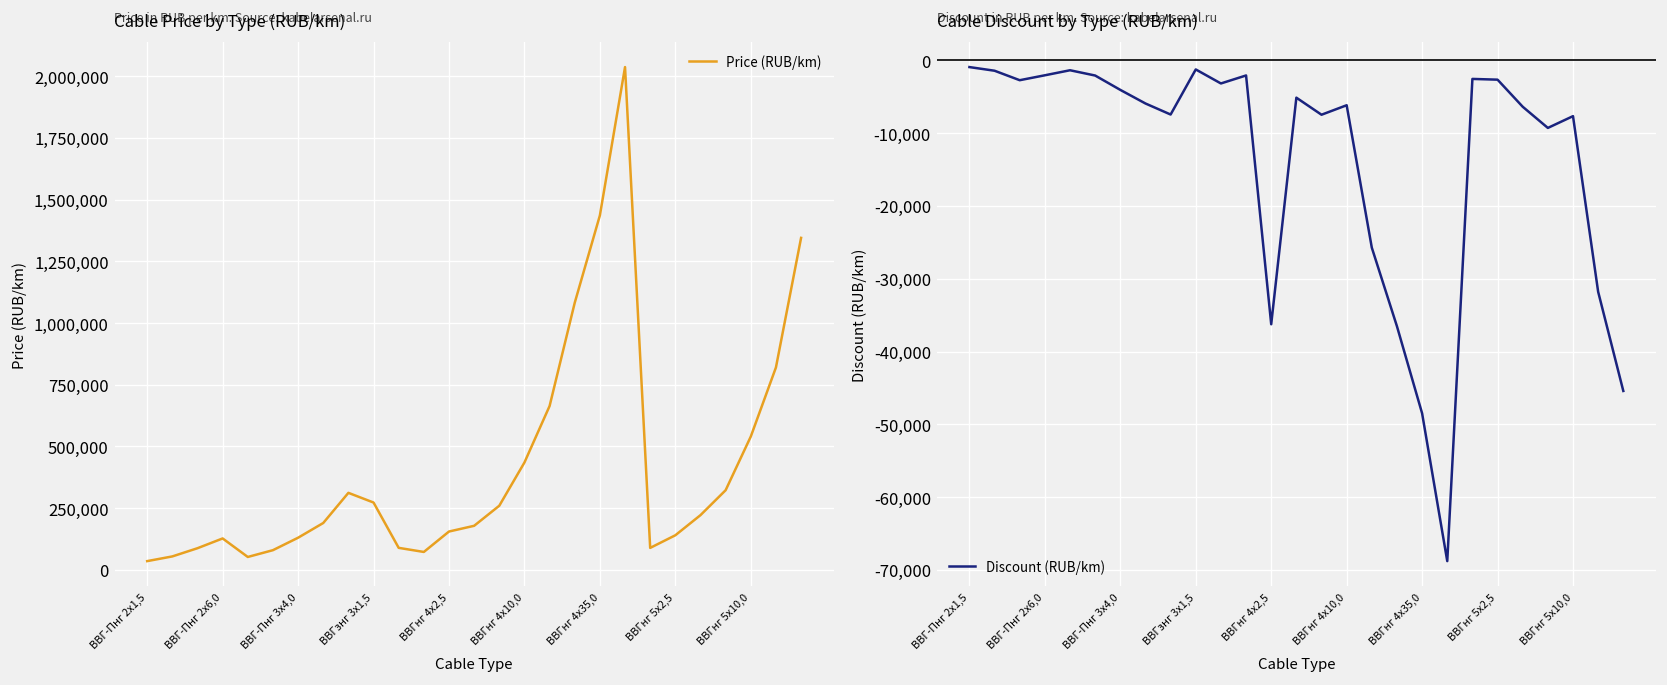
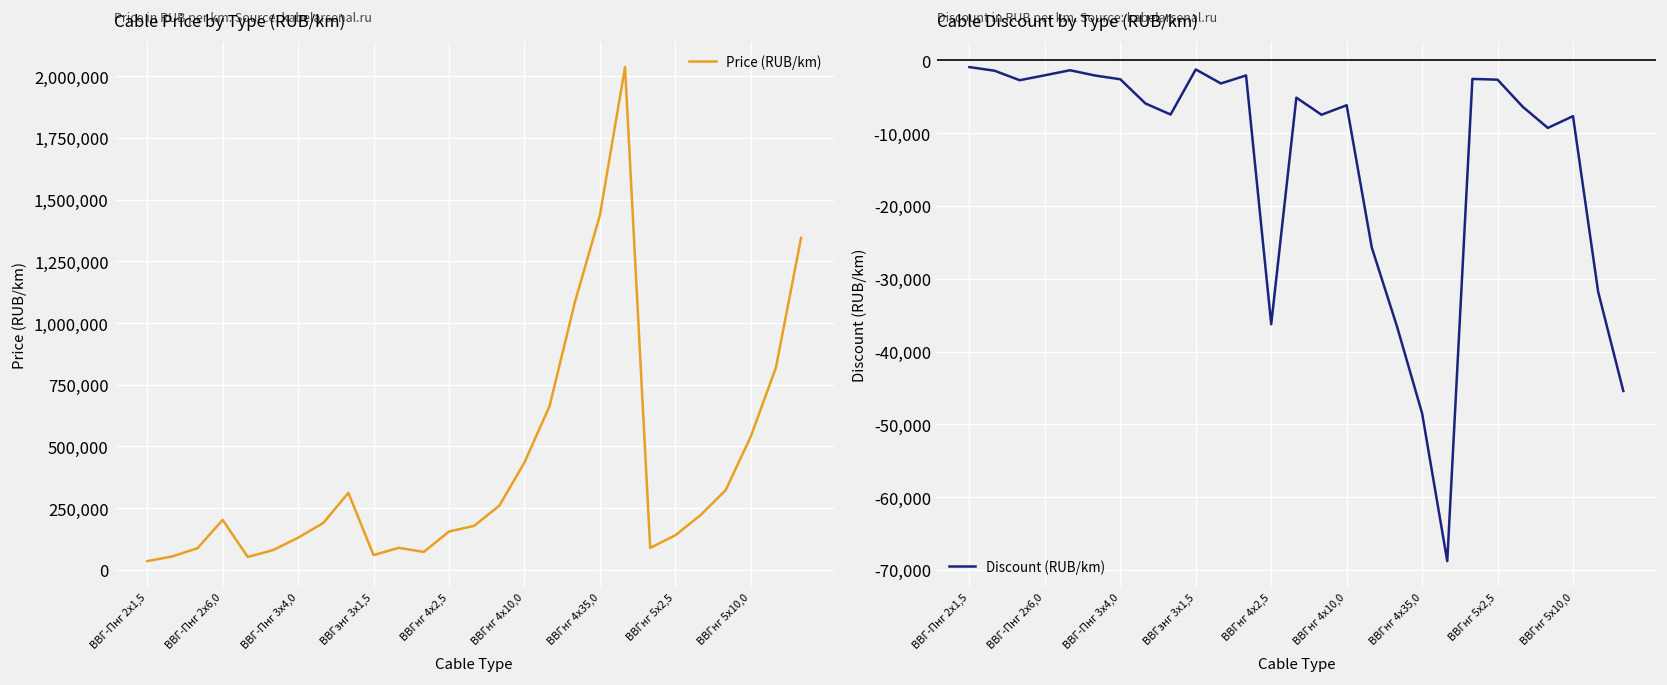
Cable Price by Type (RUB/km), ВВГ-Пнг 2х6,0: 130,000 -> 200,000
Cable Price by Type (RUB/km), ВВГзнг 3х1,5: 270,000 -> 60,000
Cable Discount by Type (RUB/km), ВВГ-Пнг 3х4,0: -4,000 -> -3,000
